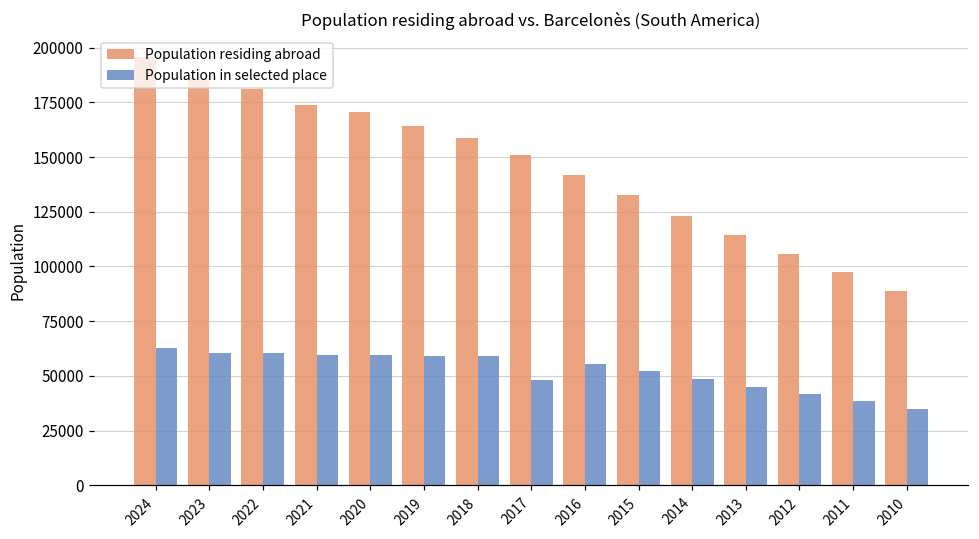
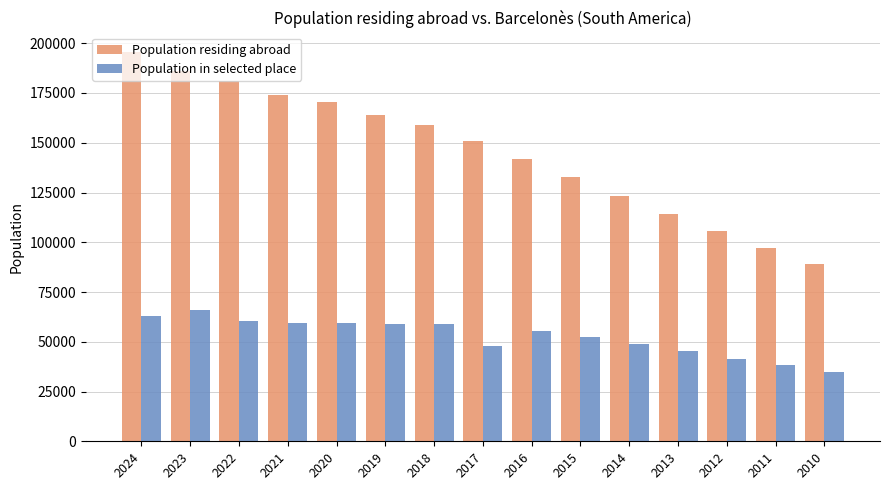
Population in selected place, 2023: 61000 -> 66000
